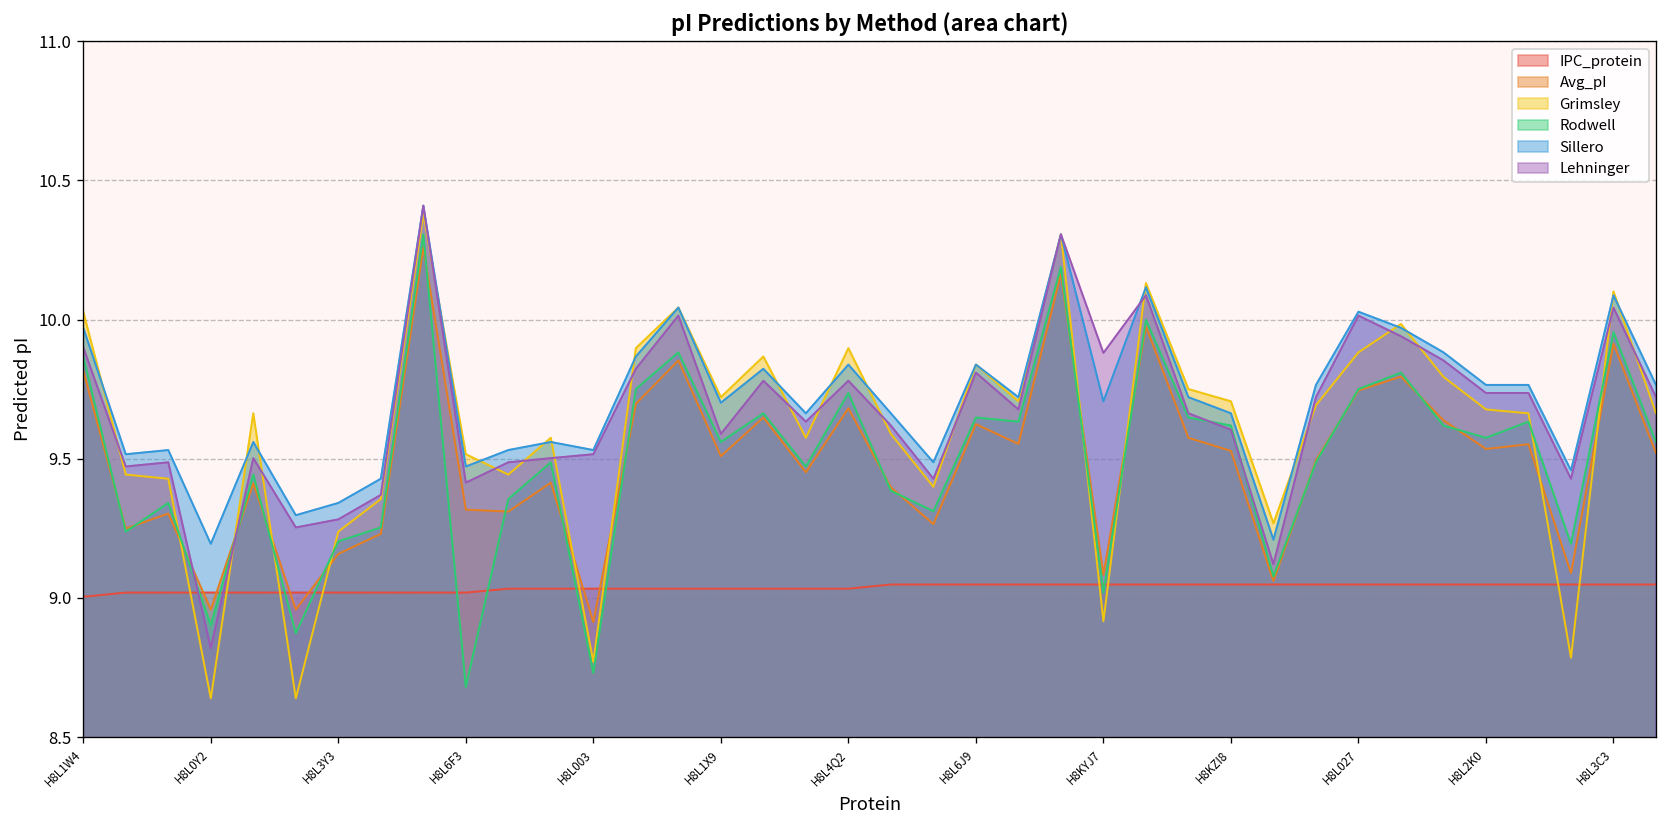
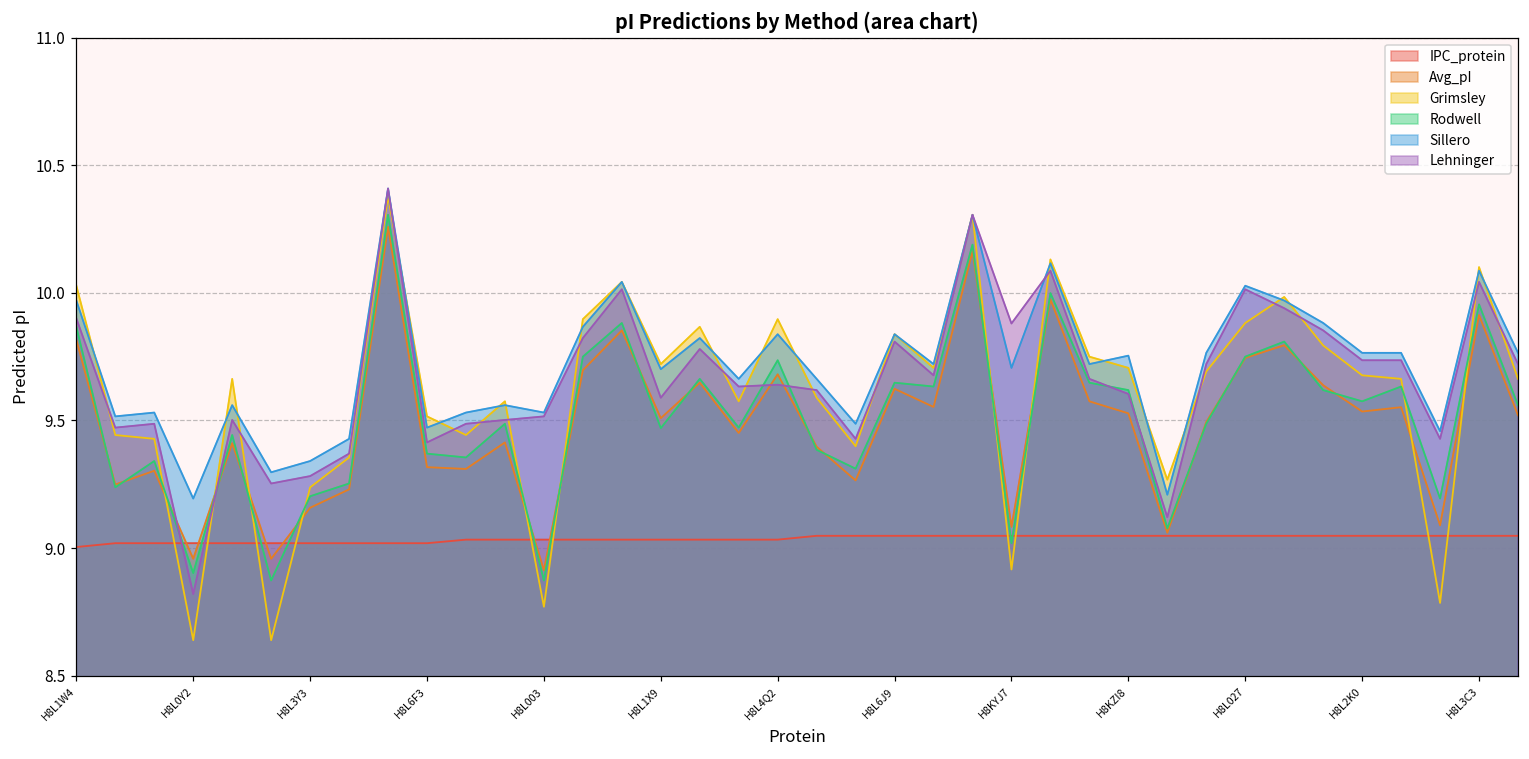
Rodwell, H8L6F3: 8.68 -> 9.37
Rodwell, H8L003: 8.73 -> 8.87
Rodwell, H8L1X9: 9.56 -> 9.47
Lehninger, H8L4Q2: 9.78 -> 9.64
Sillero, H8KZI8: 9.66 -> 9.75
